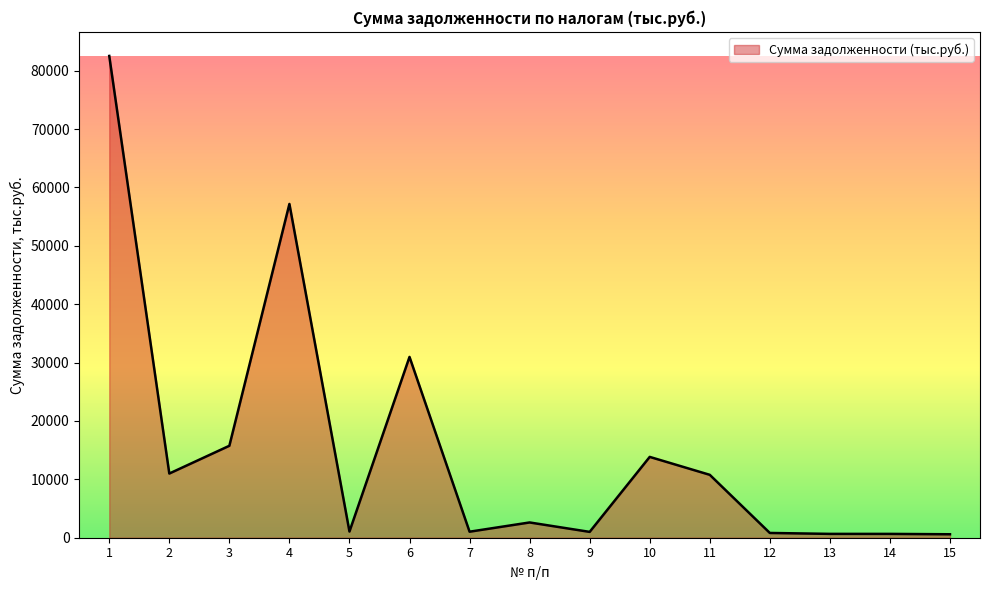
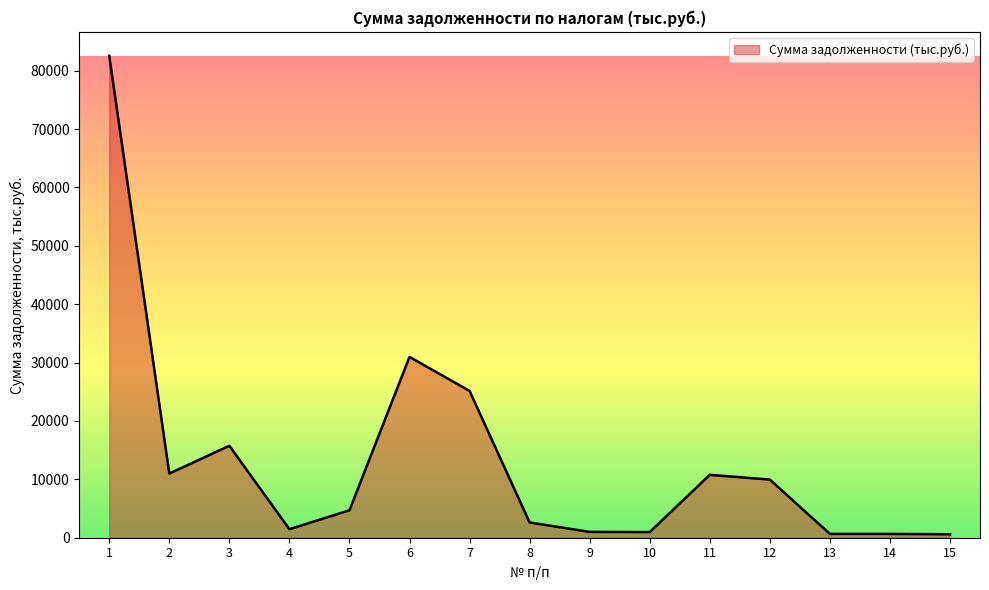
4: 57000 -> 1000
5: 1000 -> 5000
7: 1000 -> 25000
10: 14000 -> 1000
12: 1000 -> 10000
